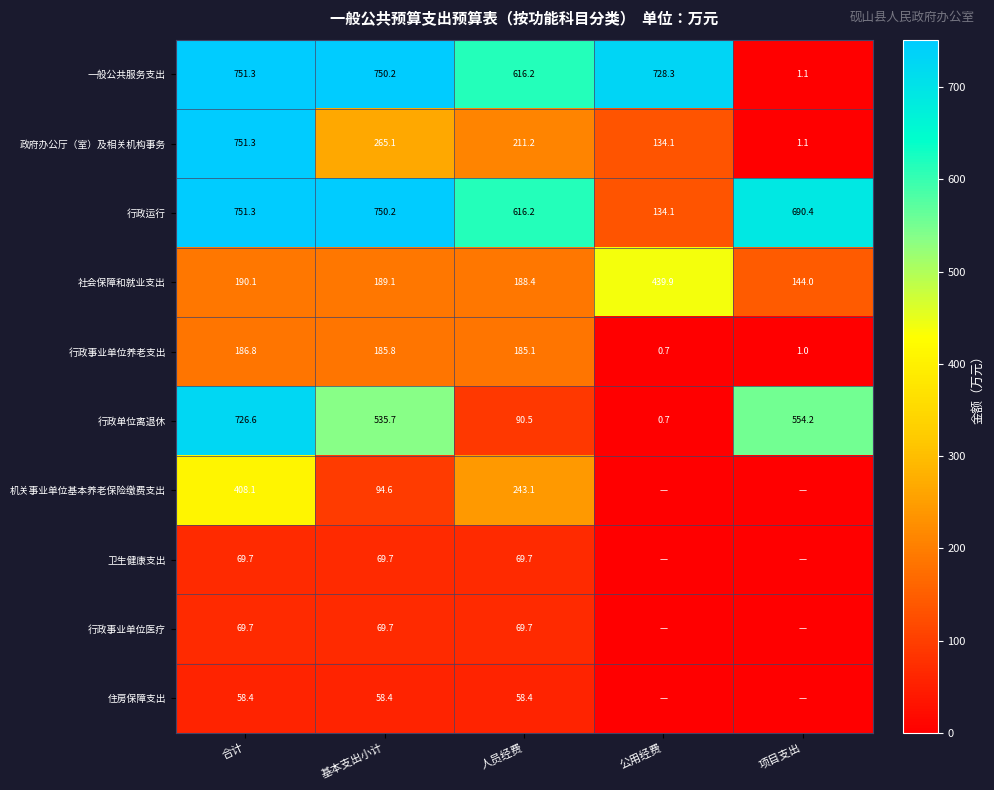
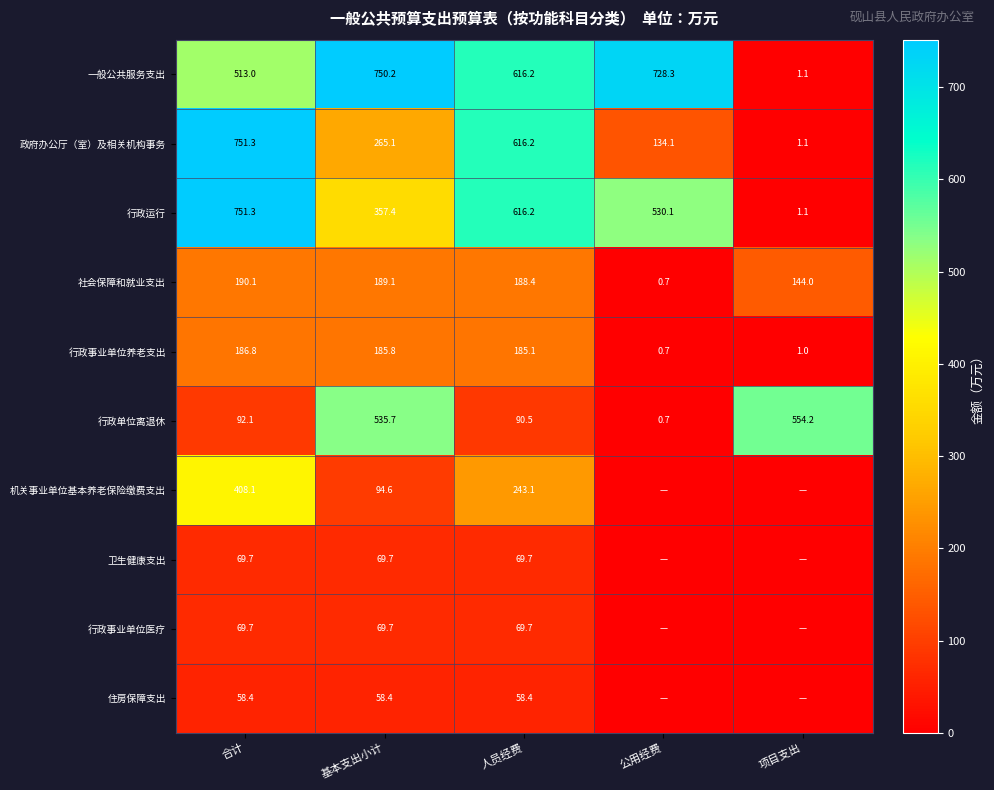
一般公共服务支出, 合计: 751.3 -> 513.0
政府办公厅（室）及相关机构事务, 人员经费: 211.2 -> 616.2
行政运行, 基本支出小计: 750.2 -> 357.4
行政运行, 公用经费: 134.1 -> 530.1
行政运行, 项目支出: 690.4 -> 1.1
社会保障和就业支出, 公用经费: 439.9 -> 0.7
行政单位离退休, 合计: 726.6 -> 92.1
